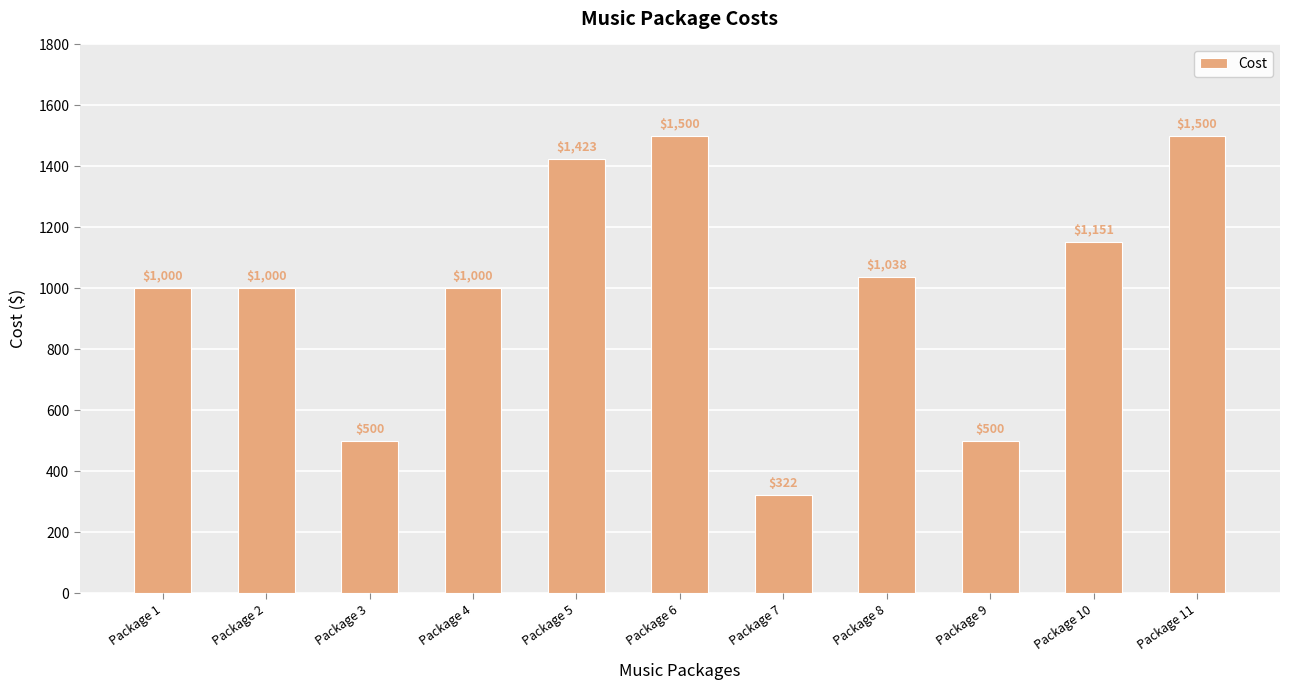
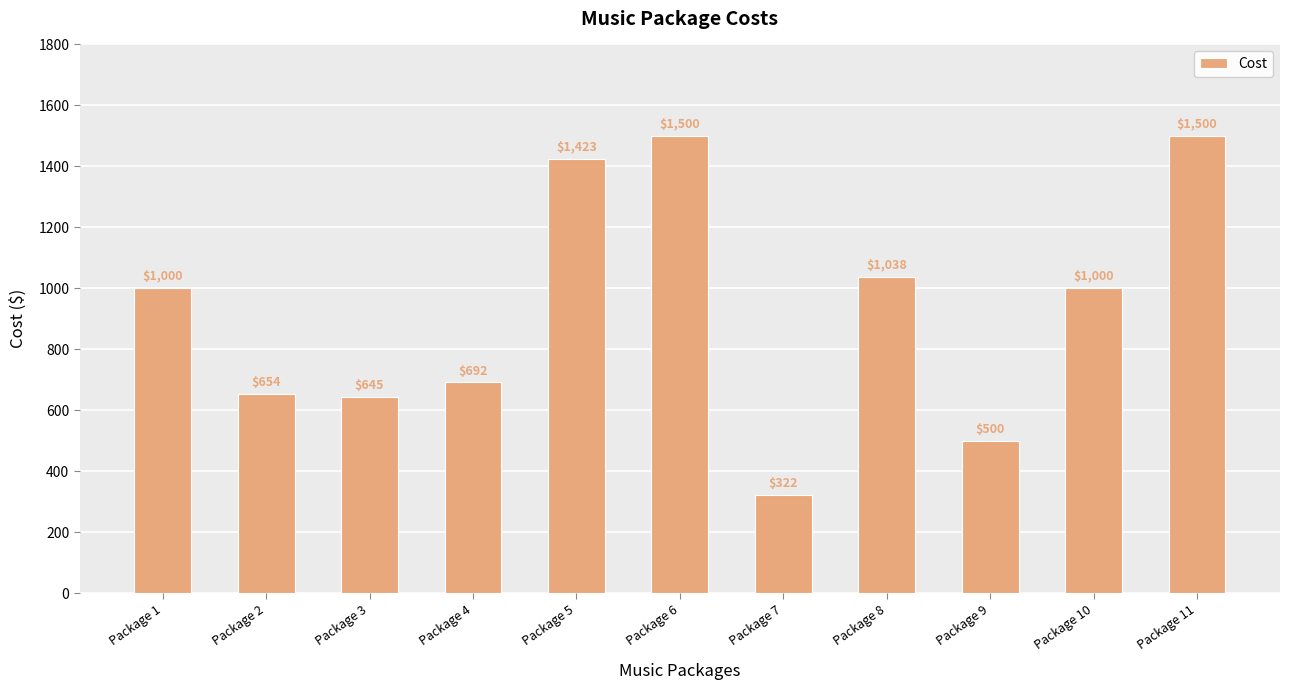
Package 2: $1,000 -> $654
Package 3: $500 -> $645
Package 4: $1,000 -> $692
Package 10: $1,151 -> $1,000
